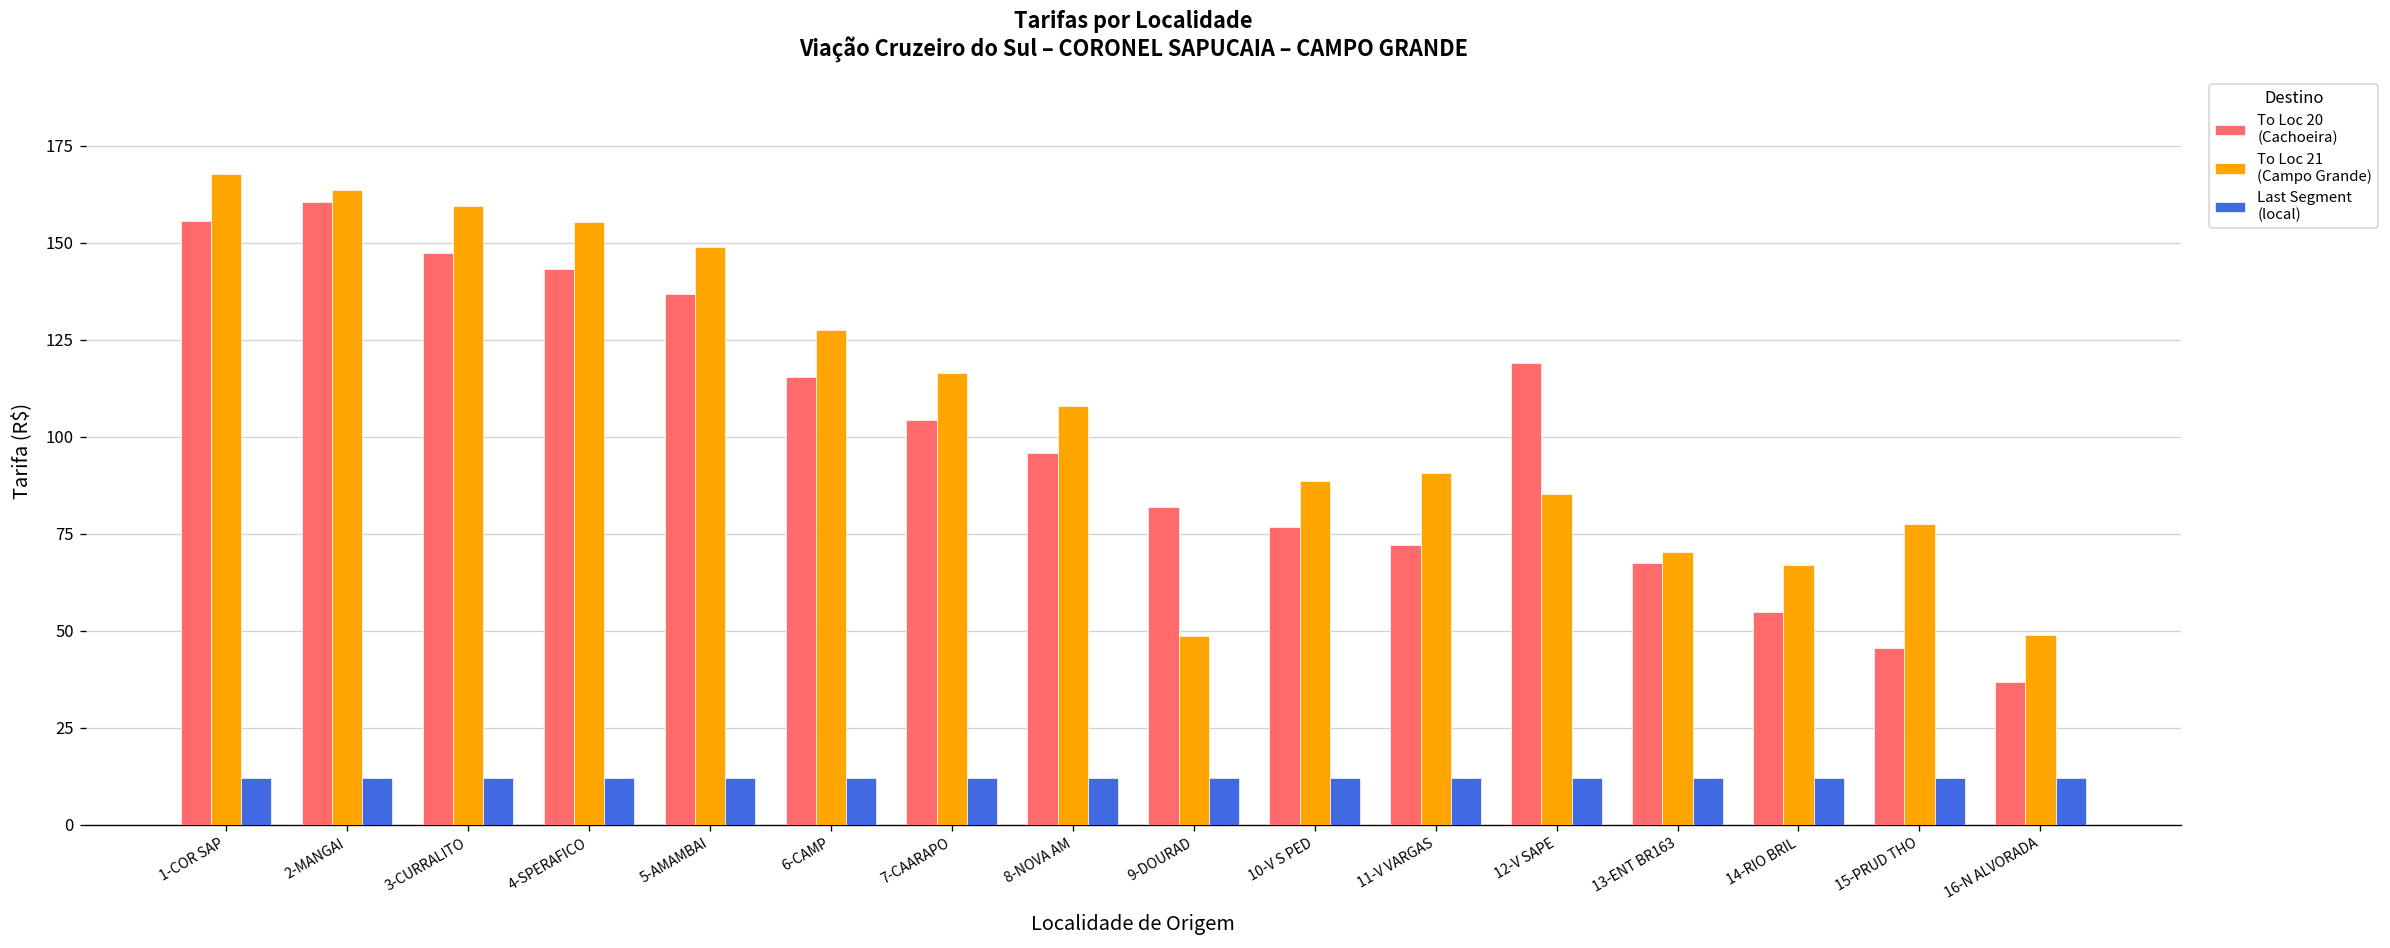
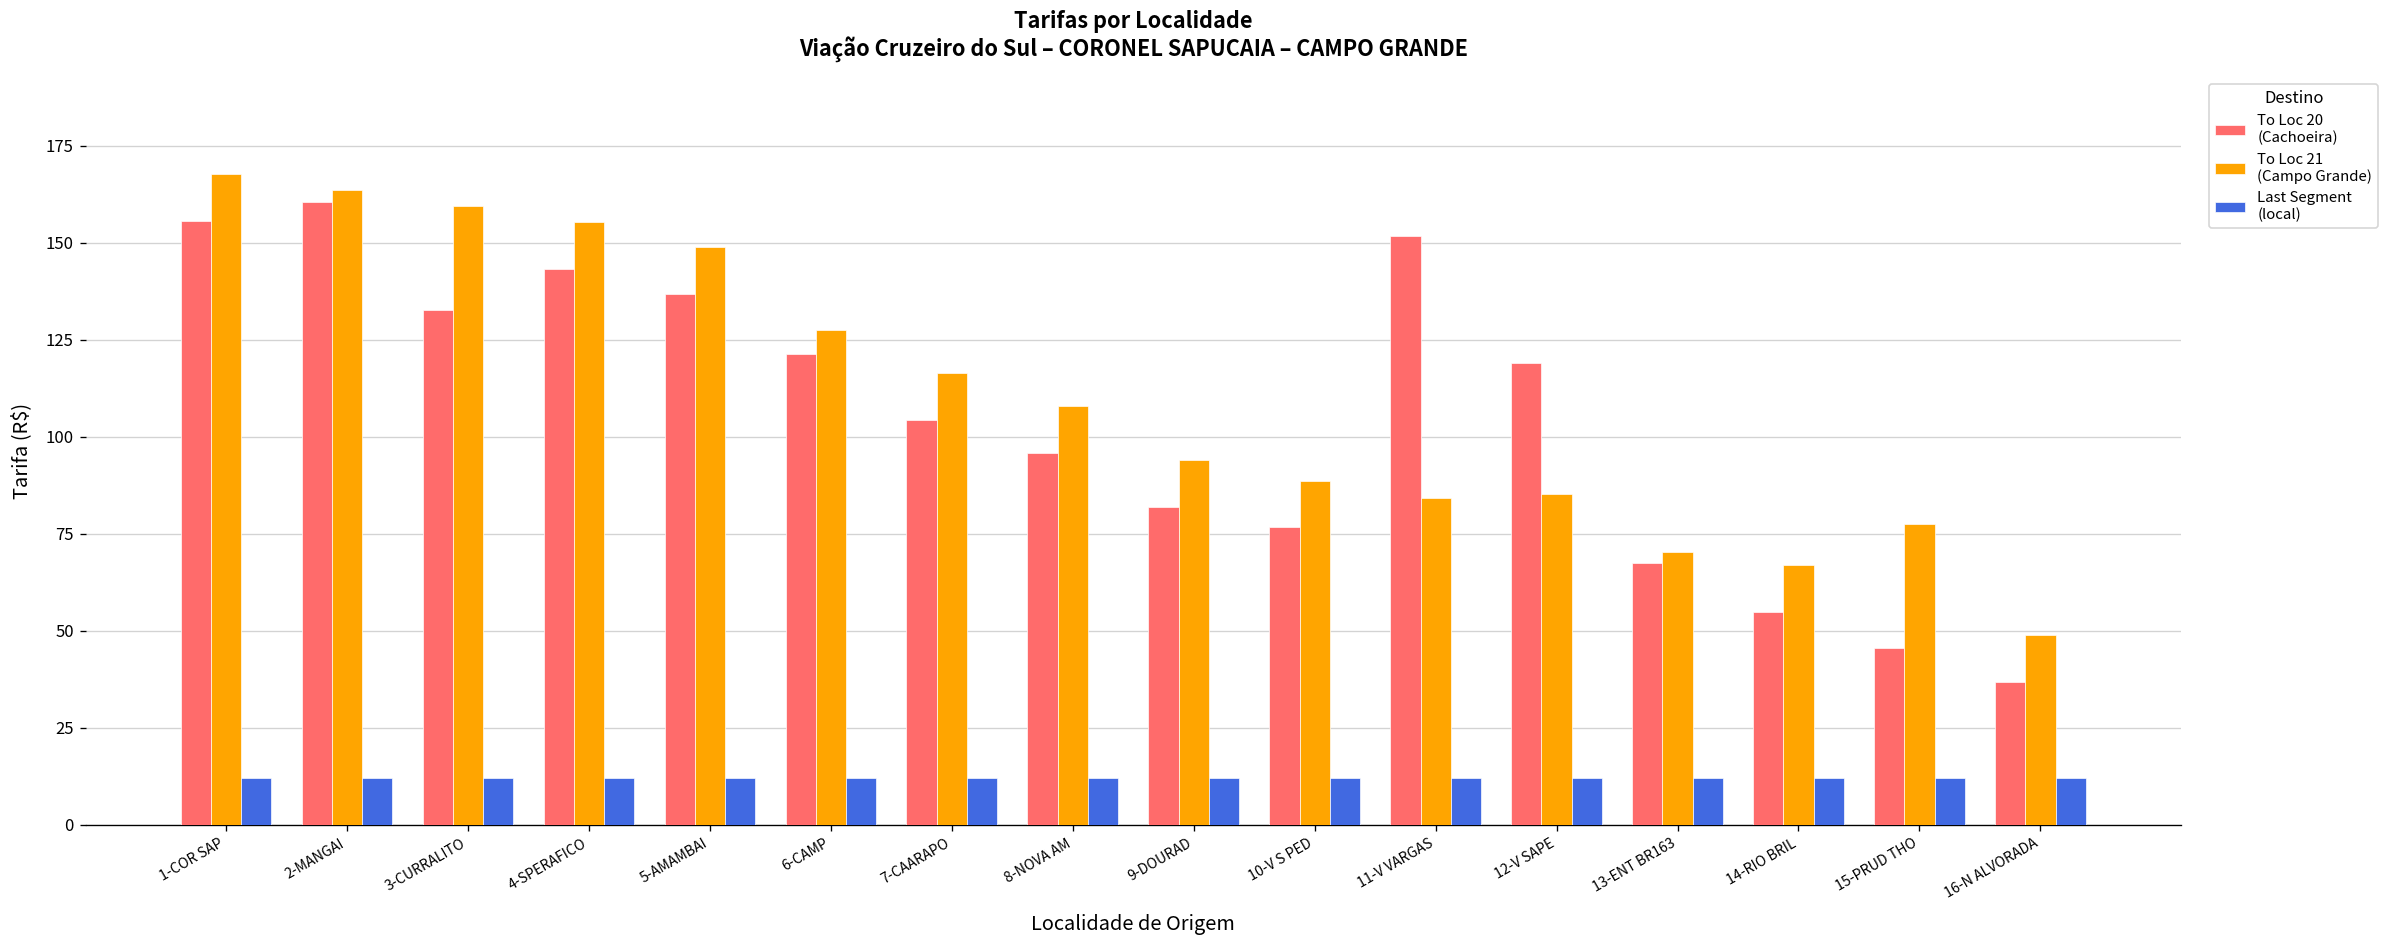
To Loc 20 (Cachoeira), 3-CURRALITO: 147 -> 133
To Loc 20 (Cachoeira), 6-CAMP: 116 -> 121
To Loc 21 (Campo Grande), 9-DOURAD: 49 -> 94
To Loc 20 (Cachoeira), 11-V VARGAS: 72 -> 152
To Loc 21 (Campo Grande), 11-V VARGAS: 91 -> 84
